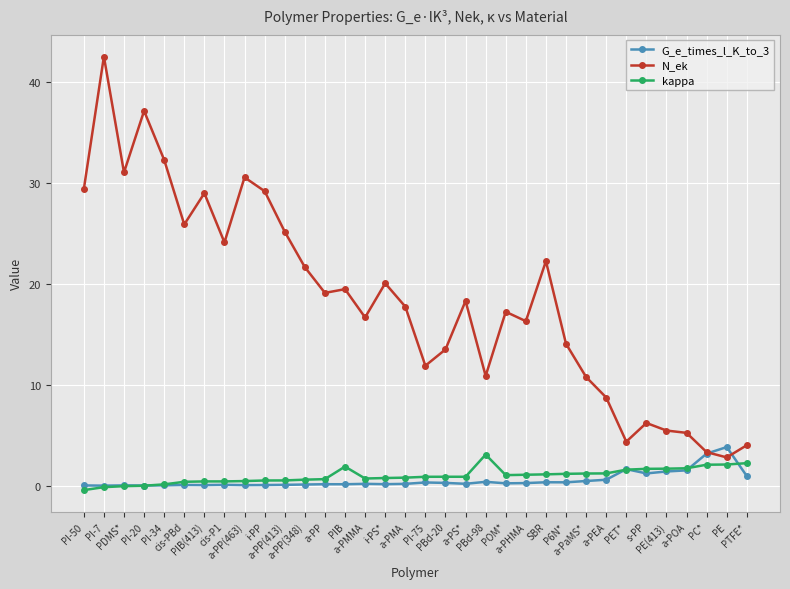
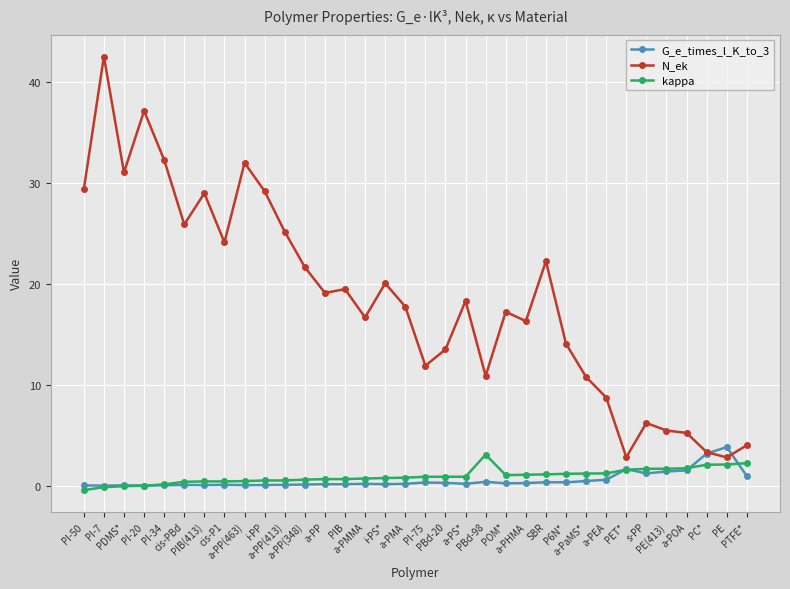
N_ek, a-PP(463): 30.6 -> 32.0
kappa, PIB: 2.0 -> 0.7
N_ek, PET*: 4.4 -> 2.9
